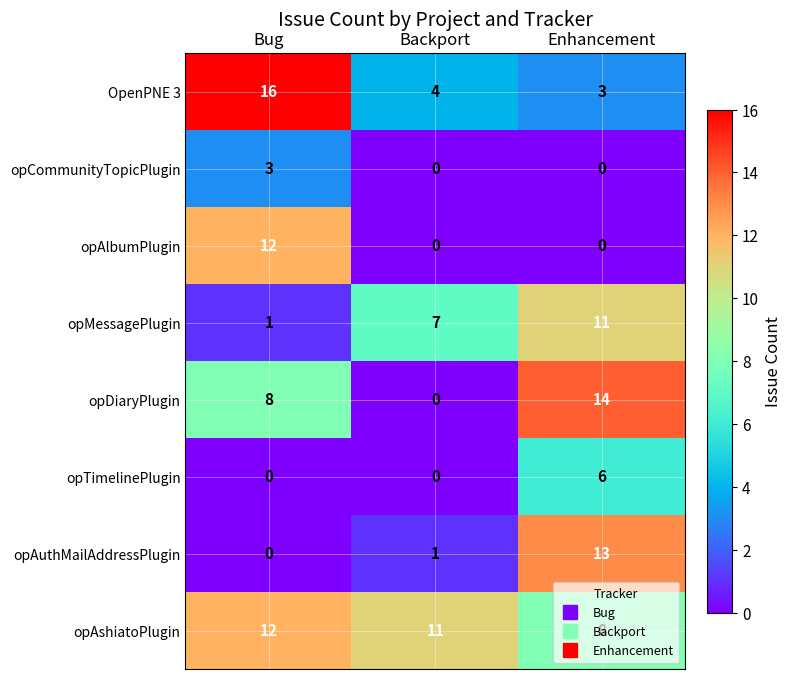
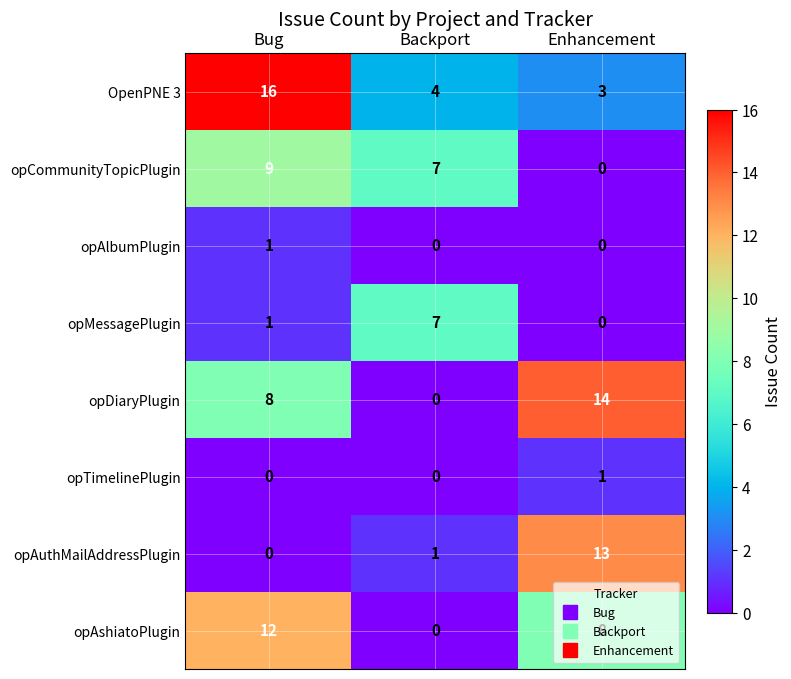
opCommunityTopicPlugin, Bug: 3 -> 9
opCommunityTopicPlugin, Backport: 0 -> 7
opAlbumPlugin, Bug: 12 -> 1
opMessagePlugin, Enhancement: 11 -> 0
opTimelinePlugin, Enhancement: 6 -> 1
opAshiatoPlugin, Backport: 11 -> 0
